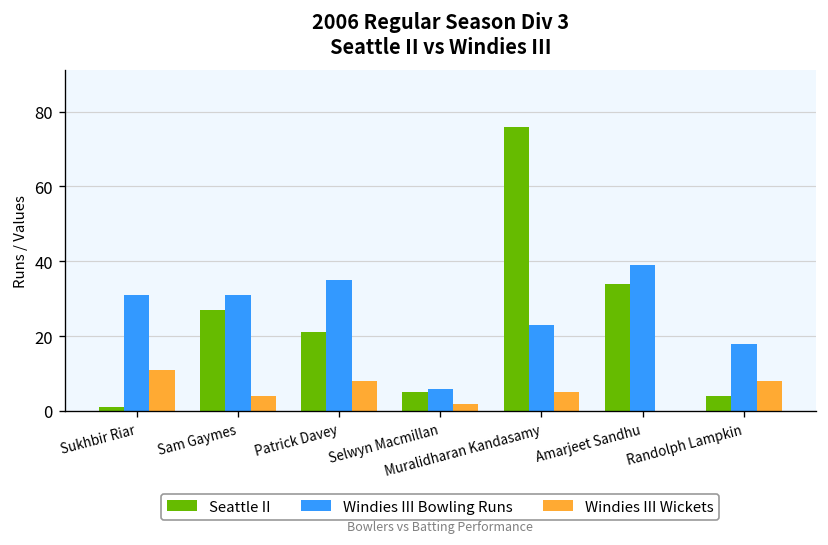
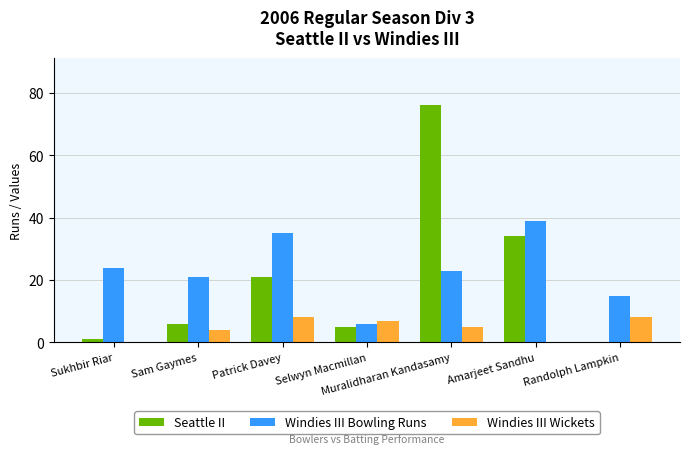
Windies III Bowling Runs, Sukhbir Riar: 31 -> 24
Windies III Wickets, Sukhbir Riar: 11 -> 0
Seattle II, Sam Gaymes: 27 -> 6
Windies III Bowling Runs, Sam Gaymes: 31 -> 21
Windies III Wickets, Selwyn Macmillan: 2 -> 7
Seattle II, Randolph Lampkin: 4 -> 0
Windies III Bowling Runs, Randolph Lampkin: 18 -> 15
